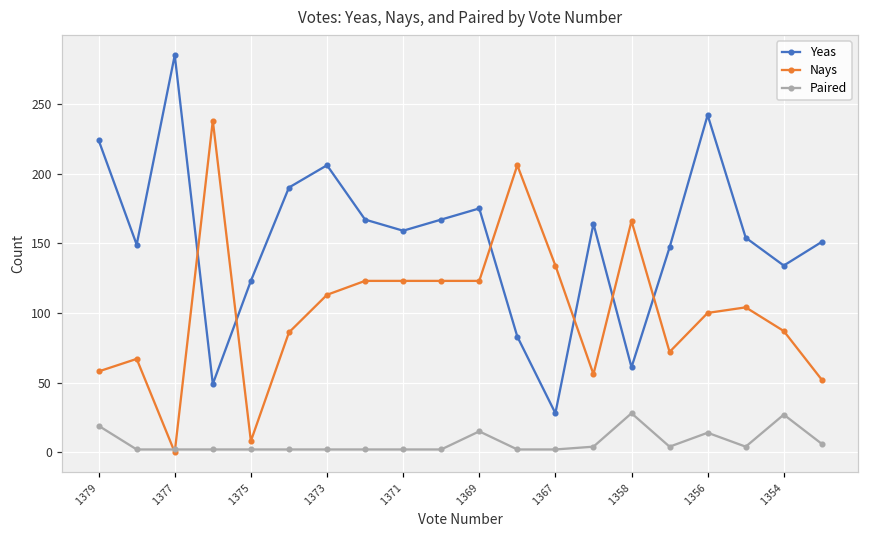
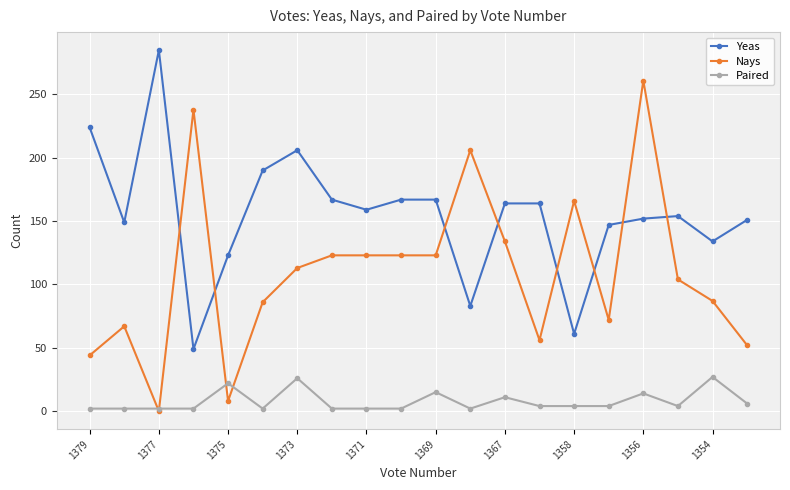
Nays, 1379: 58 -> 44
Paired, 1379: 19 -> 2
Paired, 1375: 2 -> 22
Paired, 1373: 2 -> 26
Yeas, 1369: 175 -> 167
Yeas, 1367: 28 -> 164
Paired, 1367: 2 -> 11
Paired, 1358: 28 -> 4
Yeas, 1356: 242 -> 152
Nays, 1356: 100 -> 261
